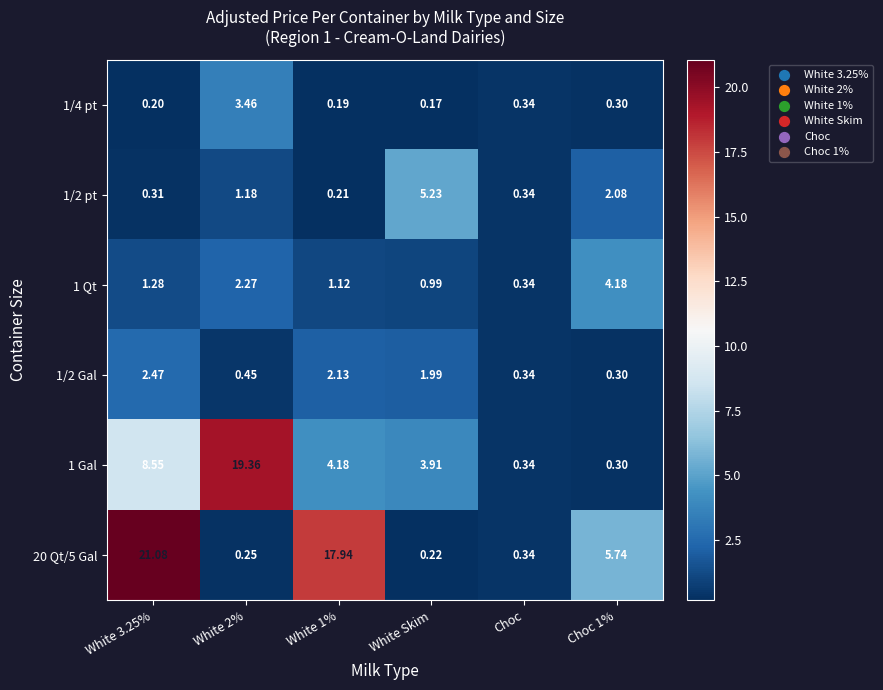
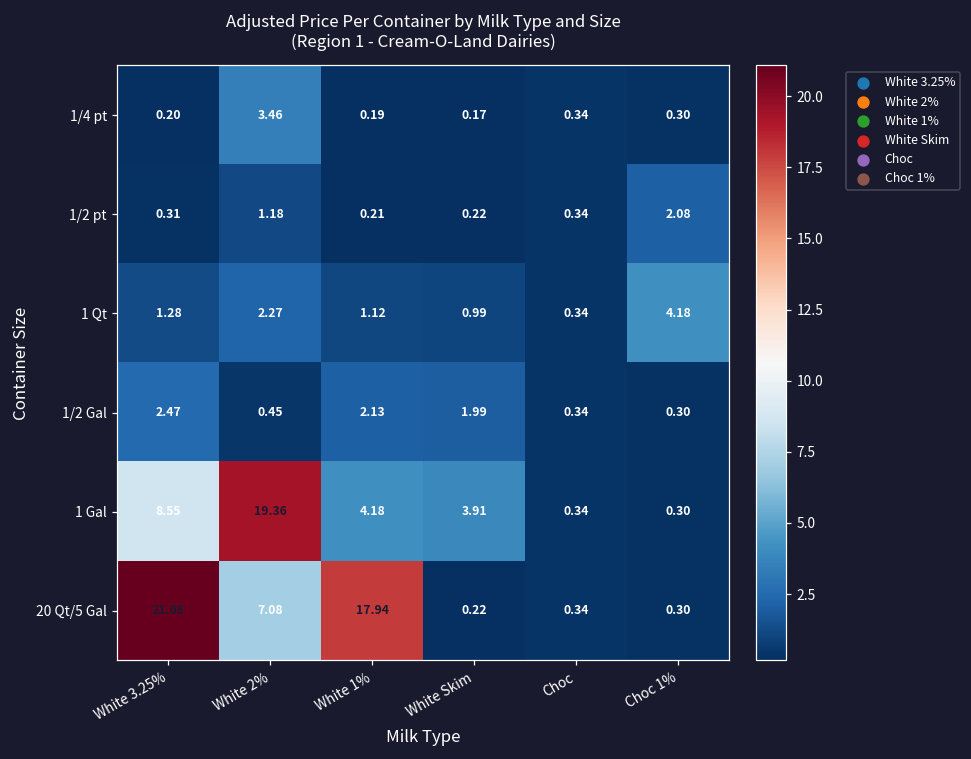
1/2 pt, White Skim: 5.23 -> 0.22
20 Qt/5 Gal, White 2%: 0.25 -> 7.08
20 Qt/5 Gal, Choc 1%: 5.74 -> 0.30
